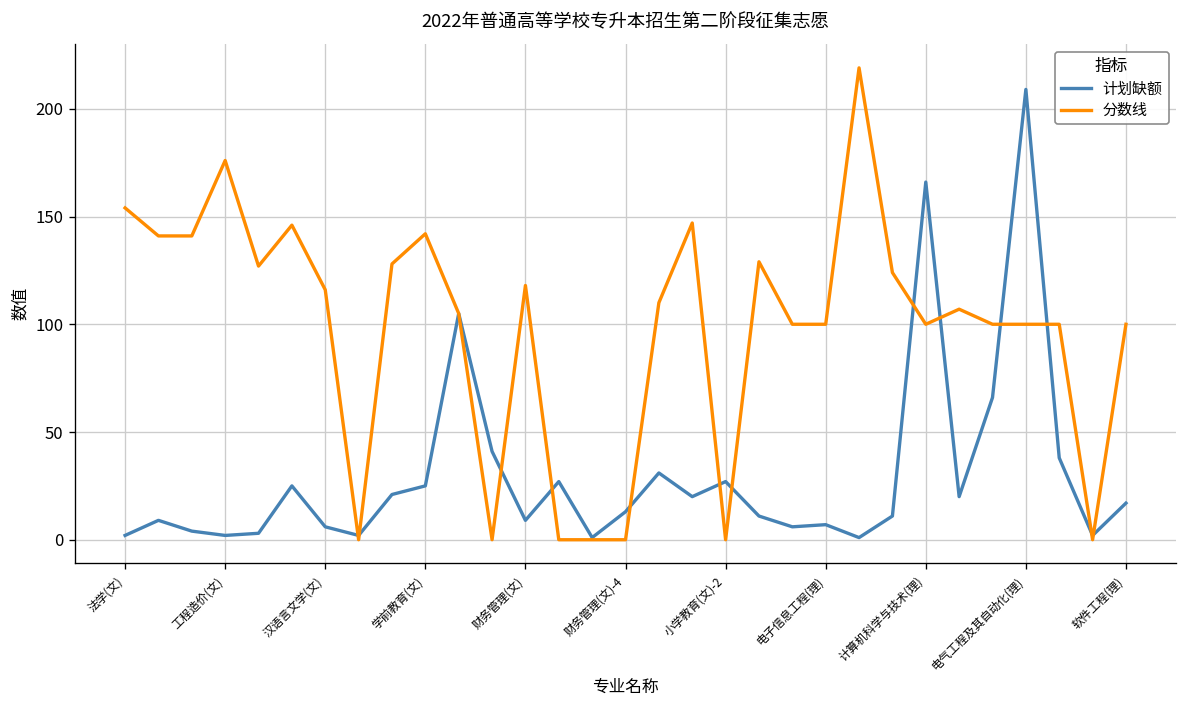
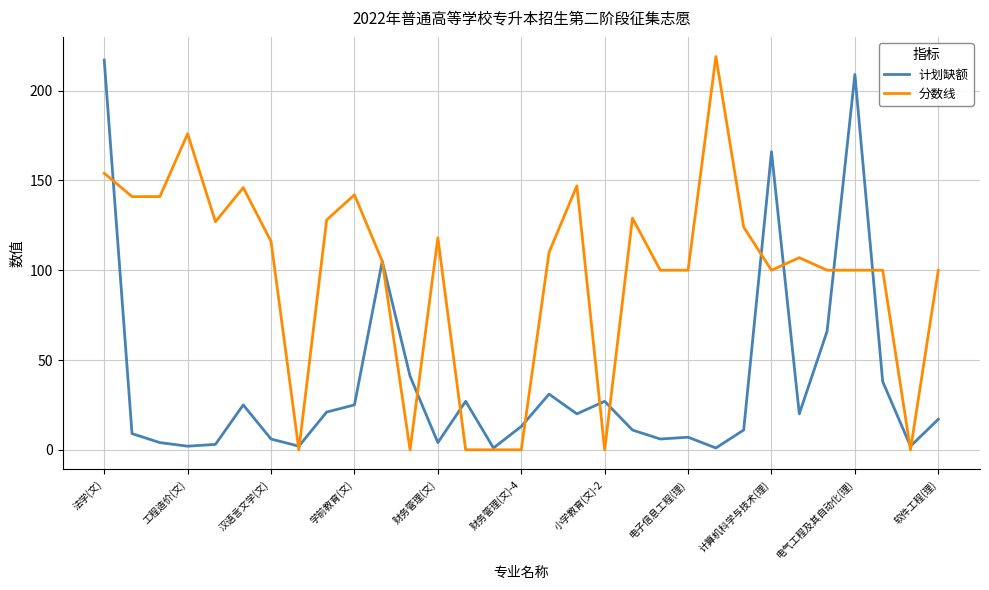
计划缺额, 法学(文): 2 -> 217
计划缺额, 财务管理(文): 9 -> 4
